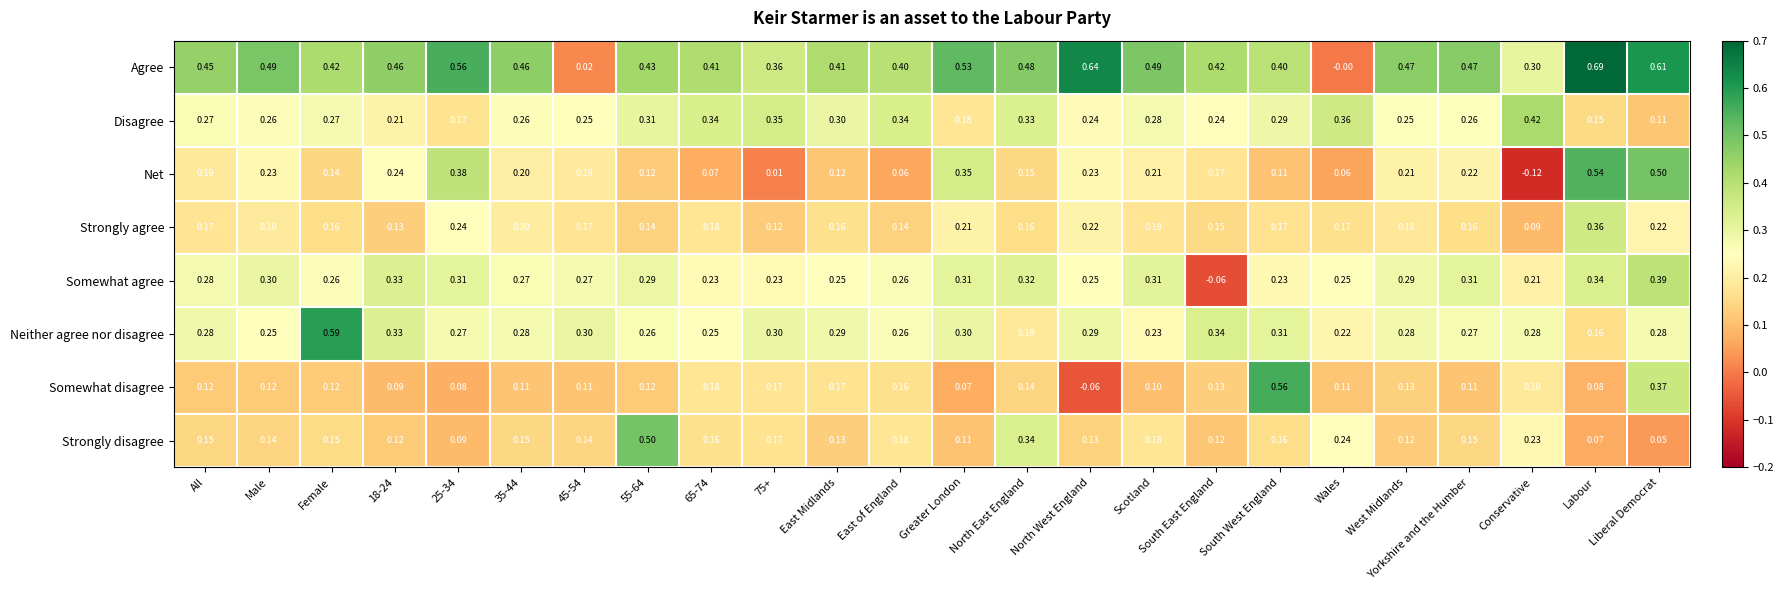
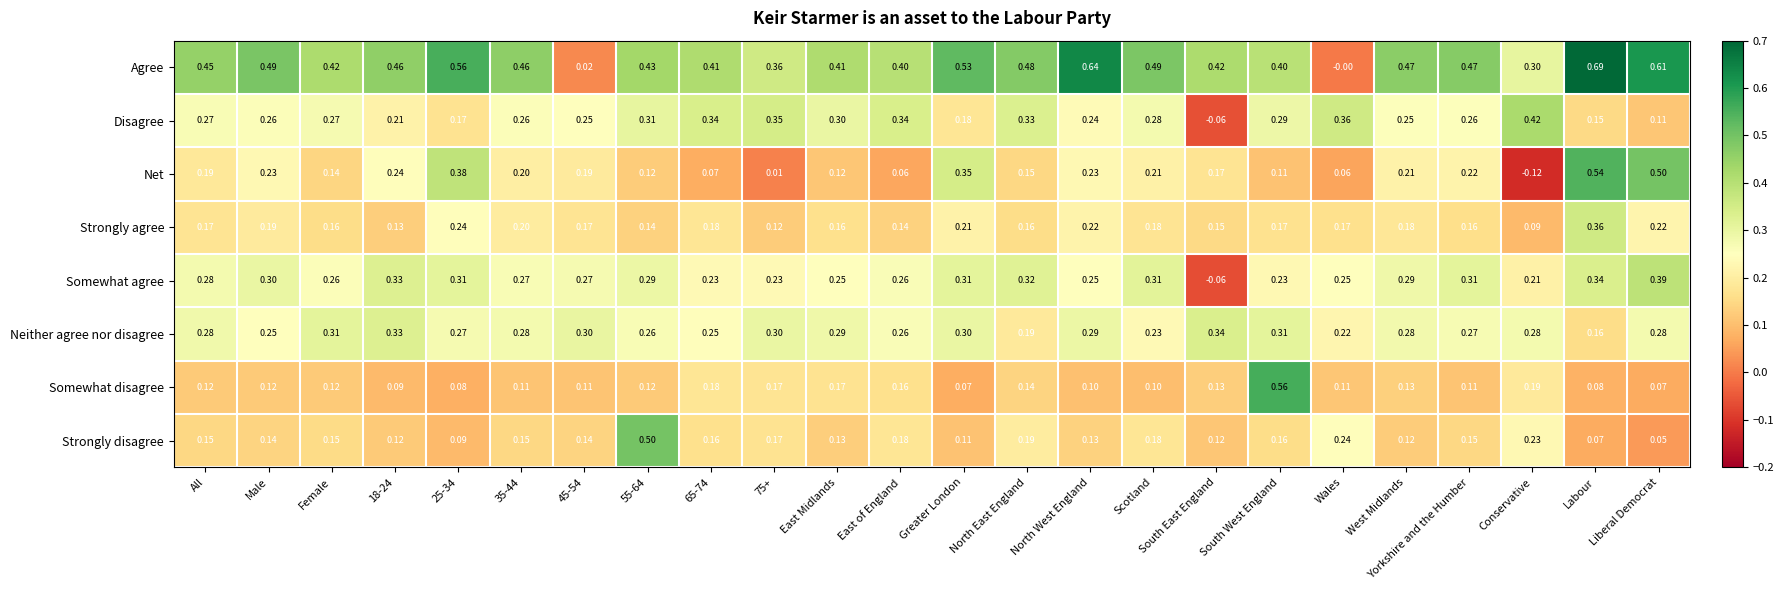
Disagree, South East England: 0.24 -> -0.06
Neither agree nor disagree, Female: 0.59 -> 0.31
Somewhat disagree, North West England: -0.06 -> 0.10
Somewhat disagree, Liberal Democrat: 0.37 -> 0.07
Strongly disagree, North East England: 0.34 -> 0.19
